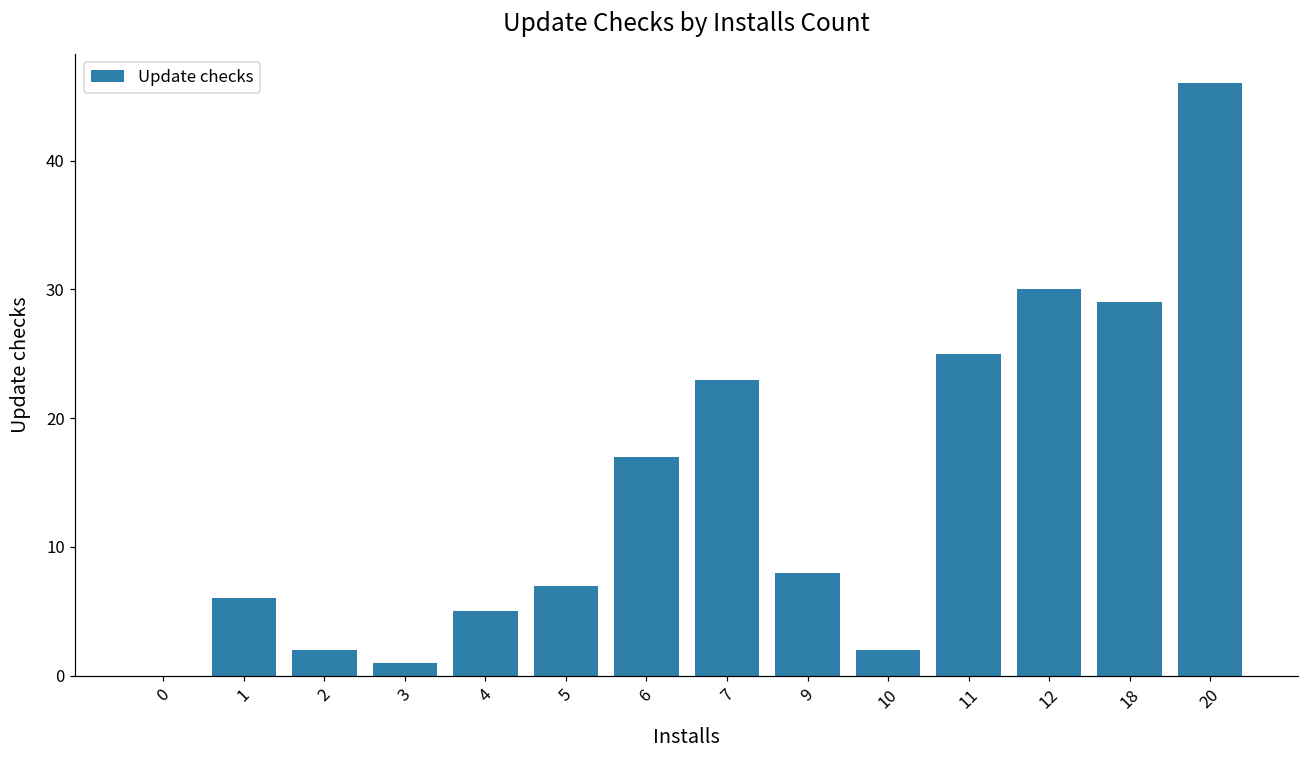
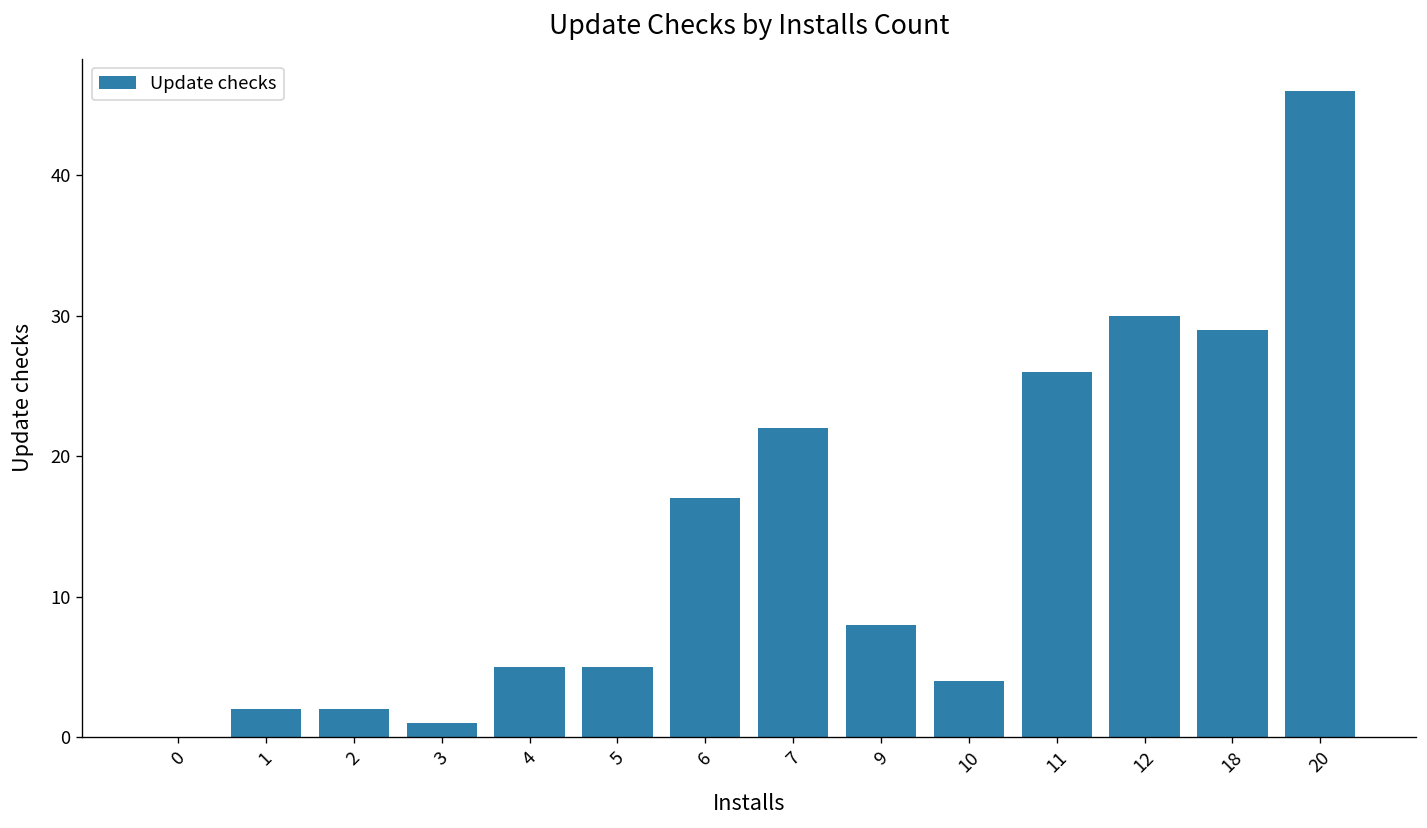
1: 6 -> 2
5: 7 -> 5
7: 23 -> 22
10: 2 -> 4
11: 25 -> 26
